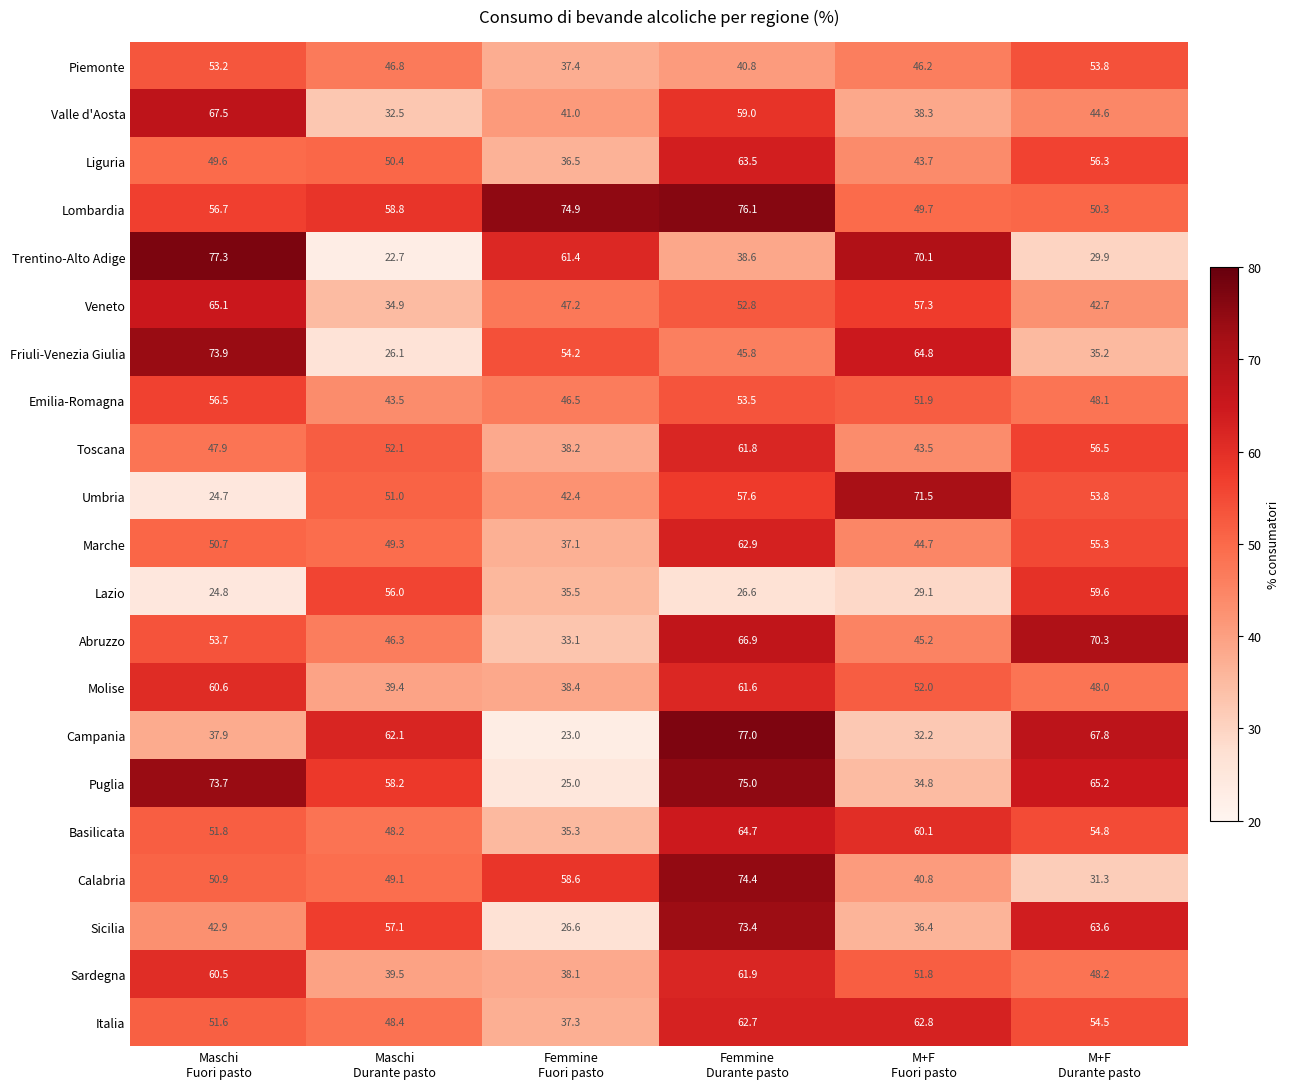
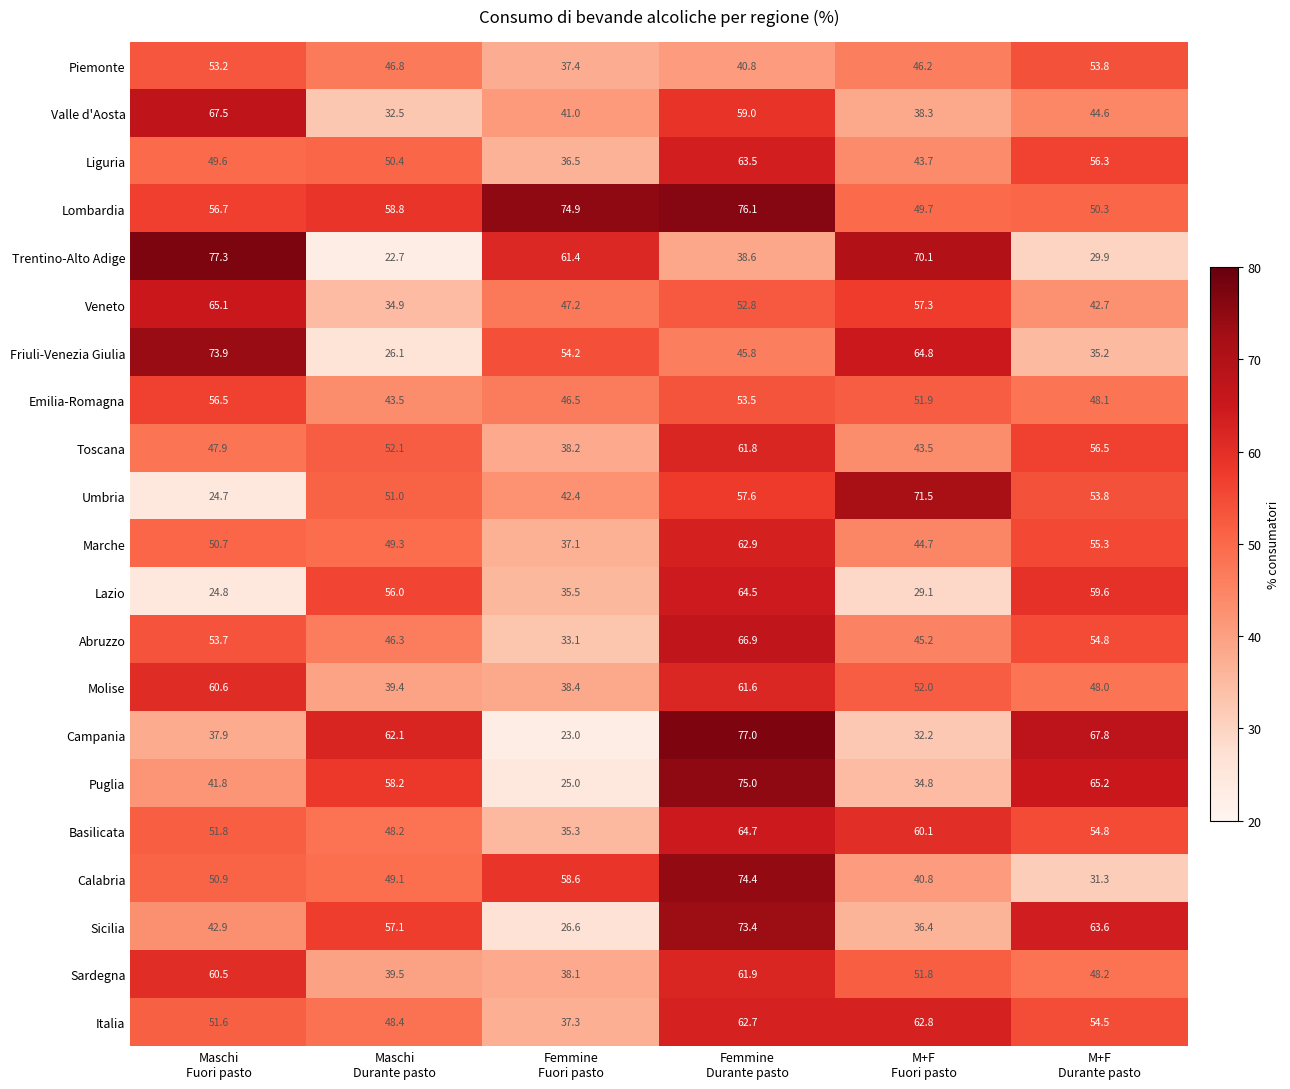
Lazio, Femmine Durante pasto: 26.6 -> 64.5
Abruzzo, M+F Durante pasto: 70.3 -> 54.8
Puglia, Maschi Fuori pasto: 73.7 -> 41.8
